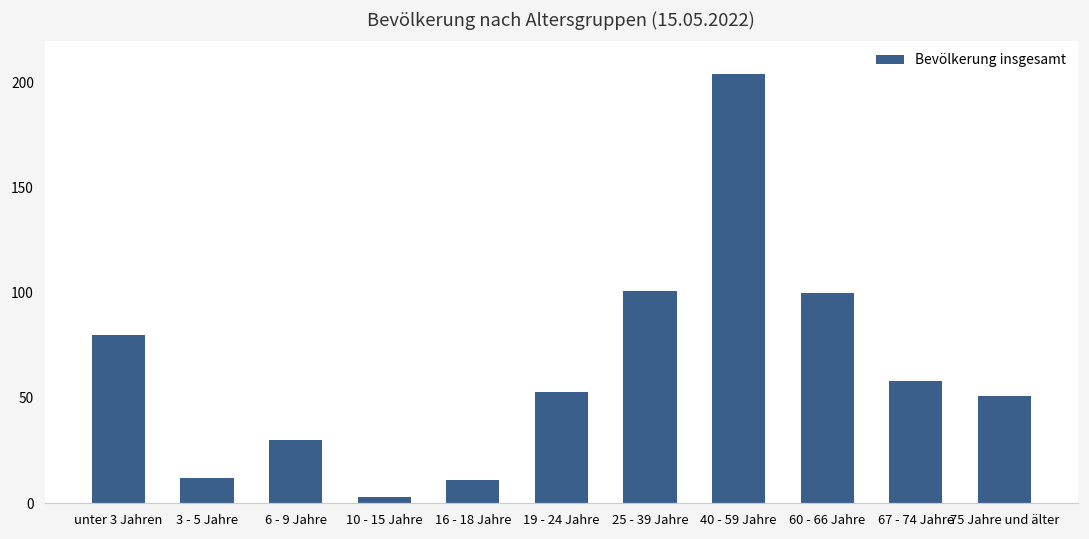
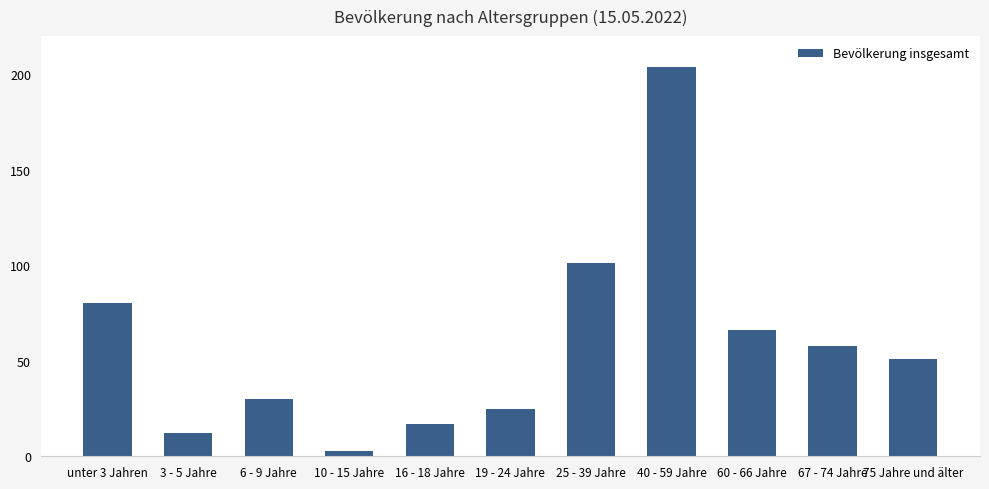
16 - 18 Jahre: 11 -> 17
19 - 24 Jahre: 53 -> 25
60 - 66 Jahre: 100 -> 66
